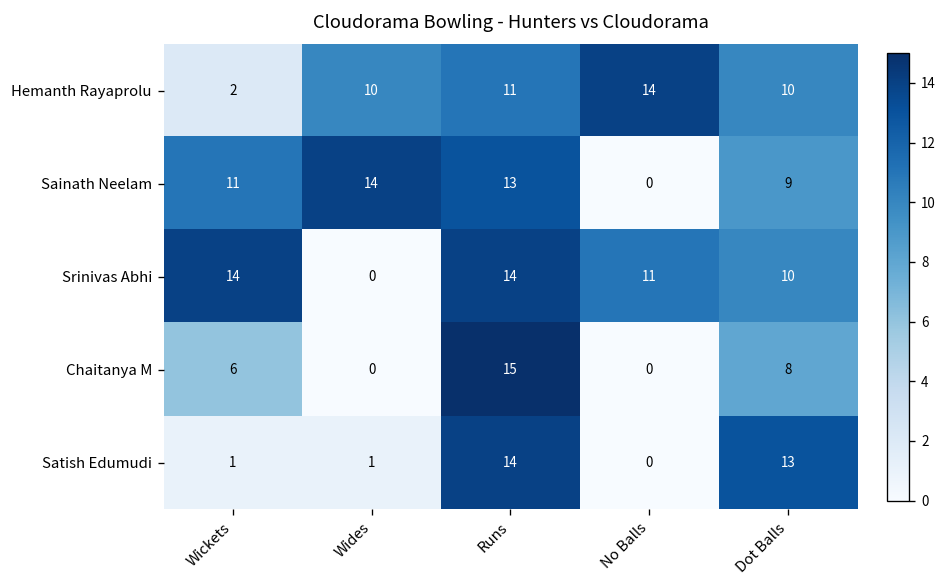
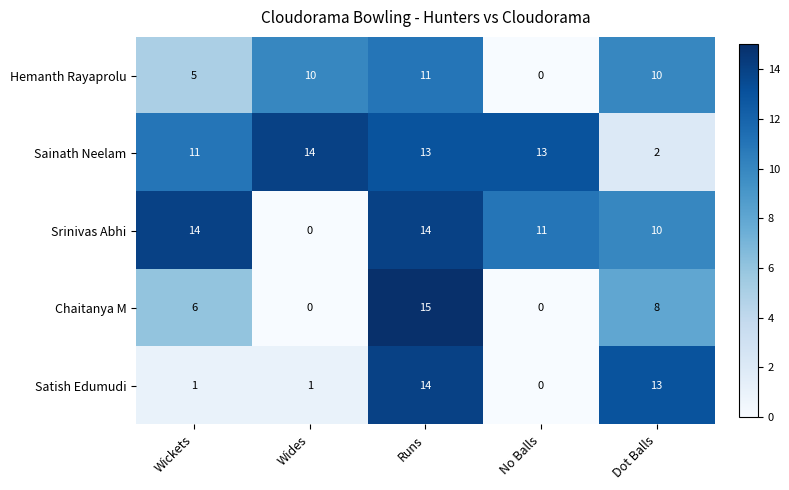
Hemanth Rayaprolu, Wickets: 2 -> 5
Hemanth Rayaprolu, No Balls: 14 -> 0
Sainath Neelam, No Balls: 0 -> 13
Sainath Neelam, Dot Balls: 9 -> 2
